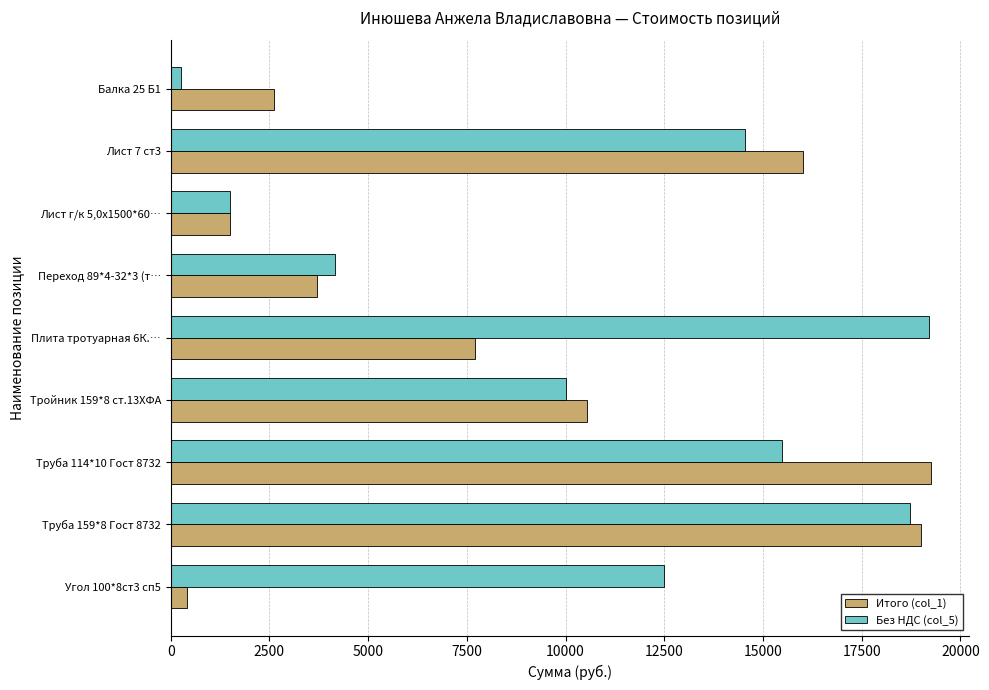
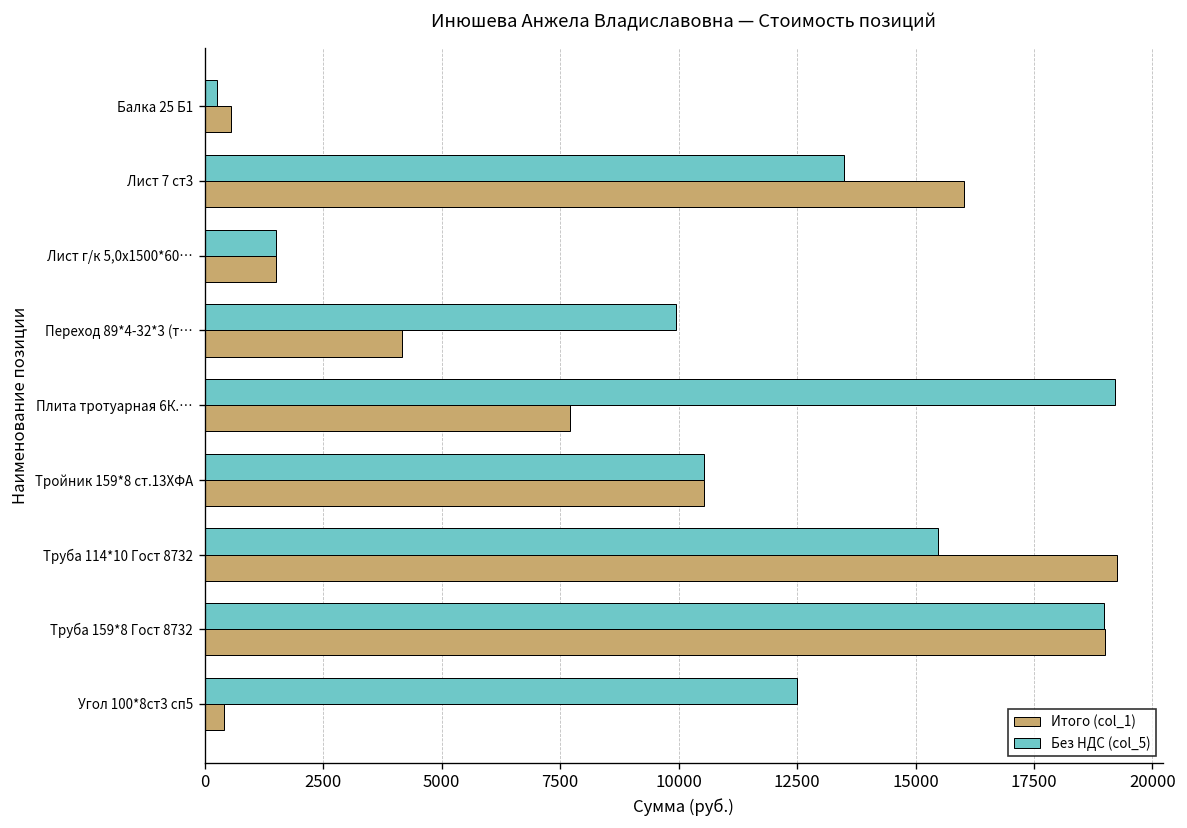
Итого (col_1), Балка 25 Б1: 2600 -> 500
Без НДС (col_5), Лист 7 ст3: 14600 -> 13500
Без НДС (col_5), Переход 89*4-32*3 (т…: 4200 -> 9900
Итого (col_1), Переход 89*4-32*3 (т…: 3700 -> 4200
Без НДС (col_5), Тройник 159*8 ст.13ХФА: 10000 -> 10500
Без НДС (col_5), Труба 159*8 Гост 8732: 18700 -> 19000
